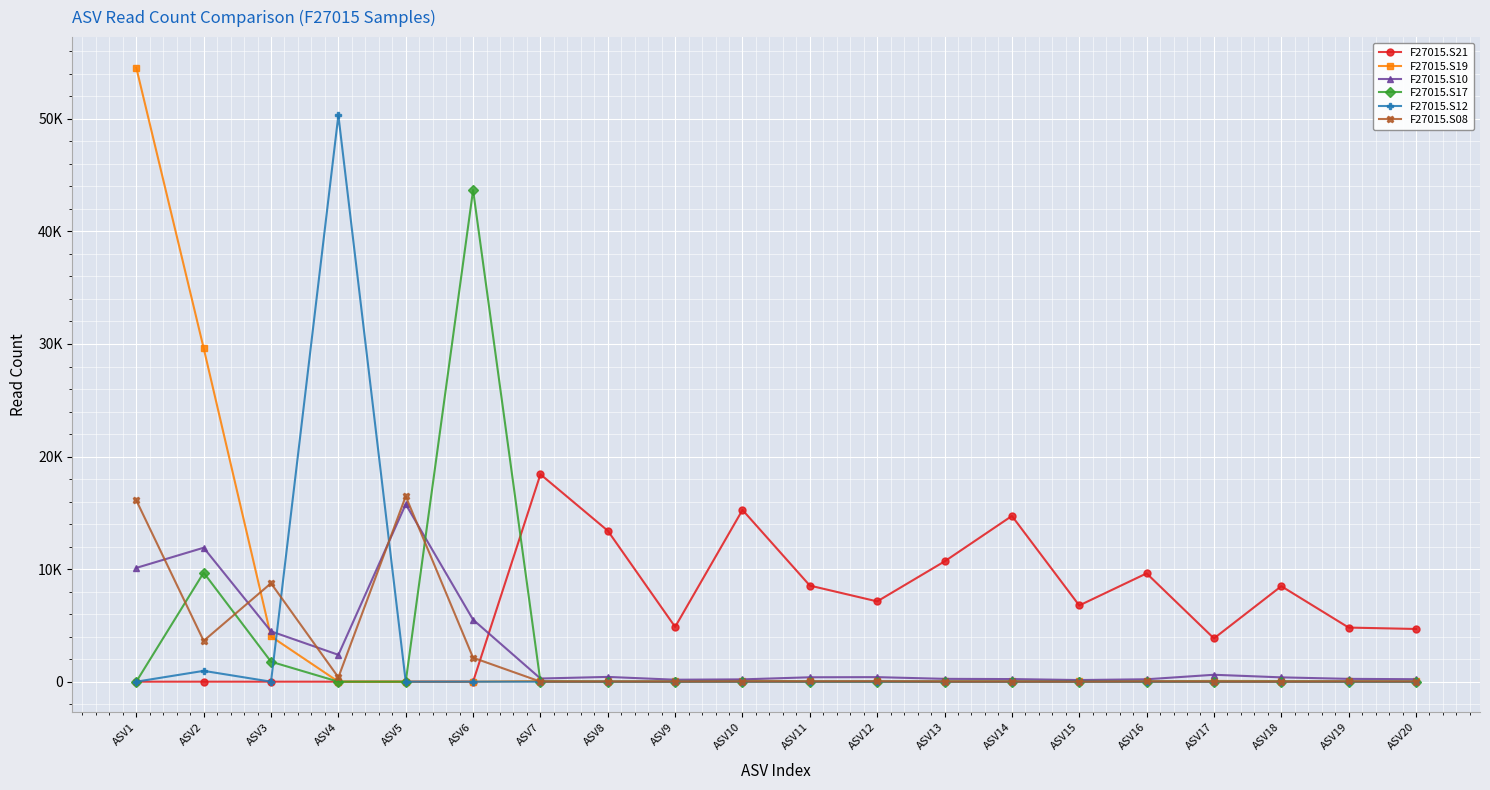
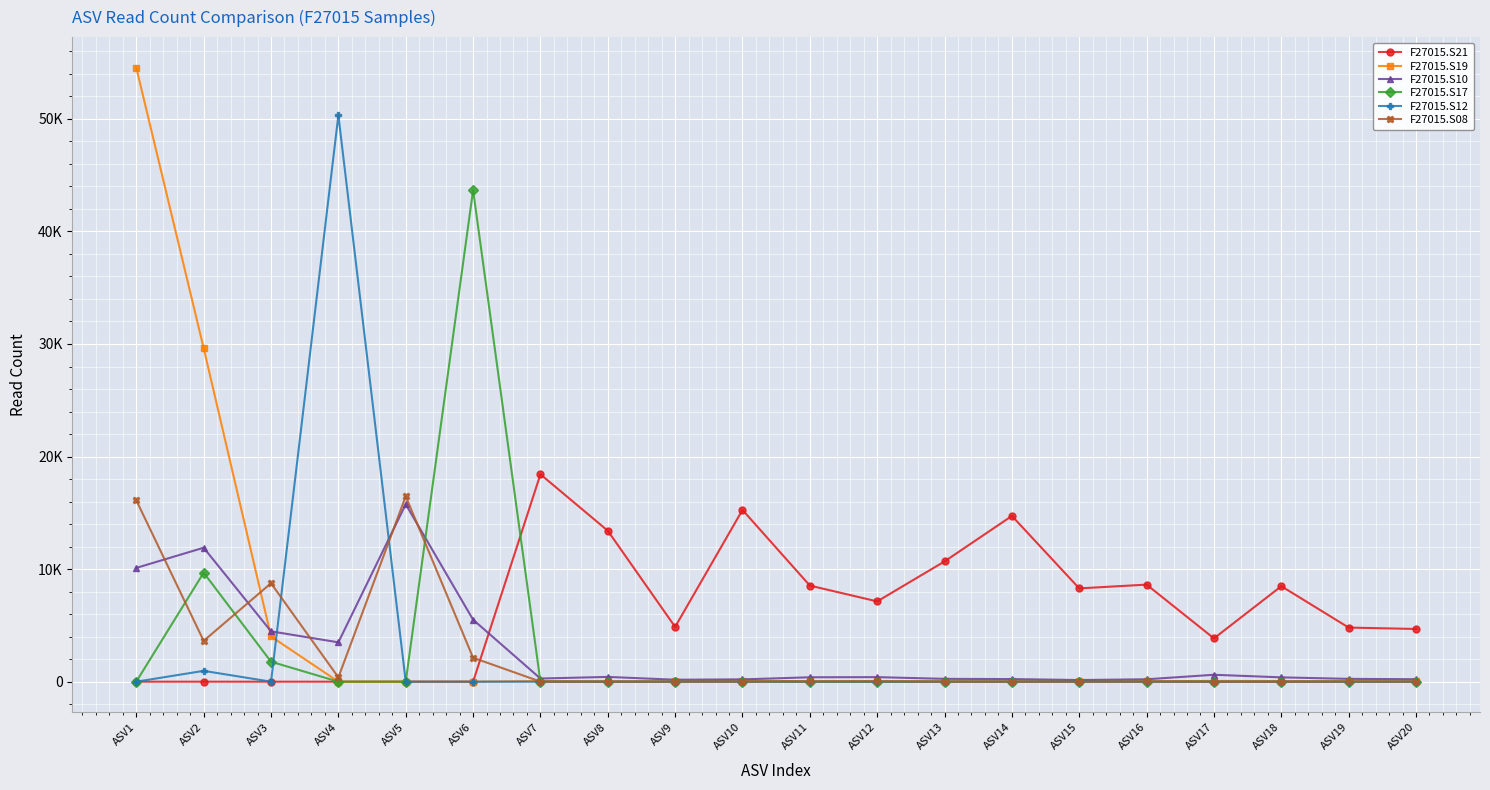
F27015.S10, ASV4: 2400 -> 3500
F27015.S21, ASV15: 6800 -> 8300
F27015.S21, ASV16: 9600 -> 8600
